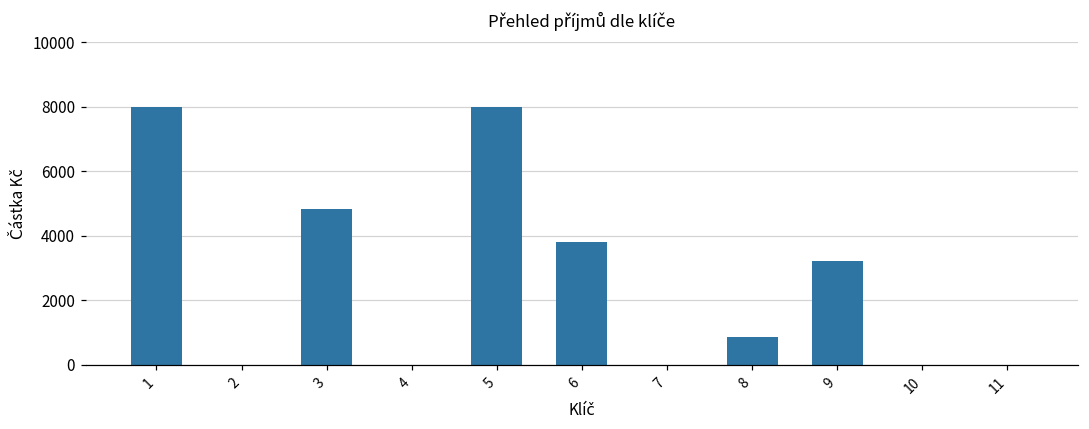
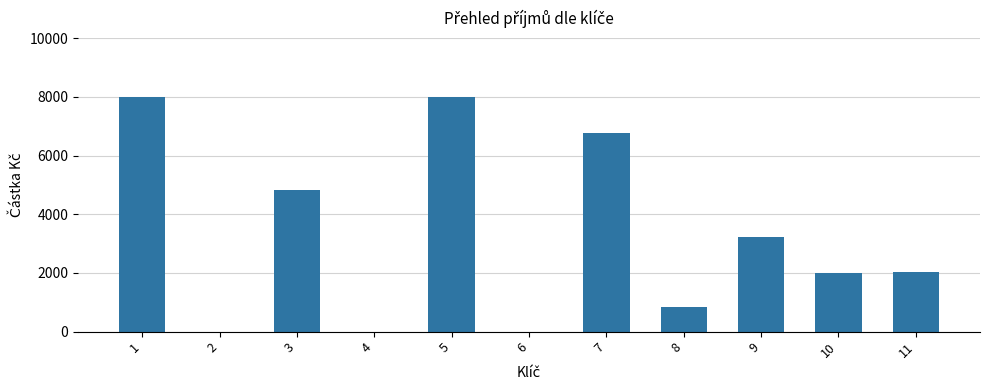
6: 3800 -> 0
7: 0 -> 6800
10: 0 -> 2000
11: 0 -> 2000
